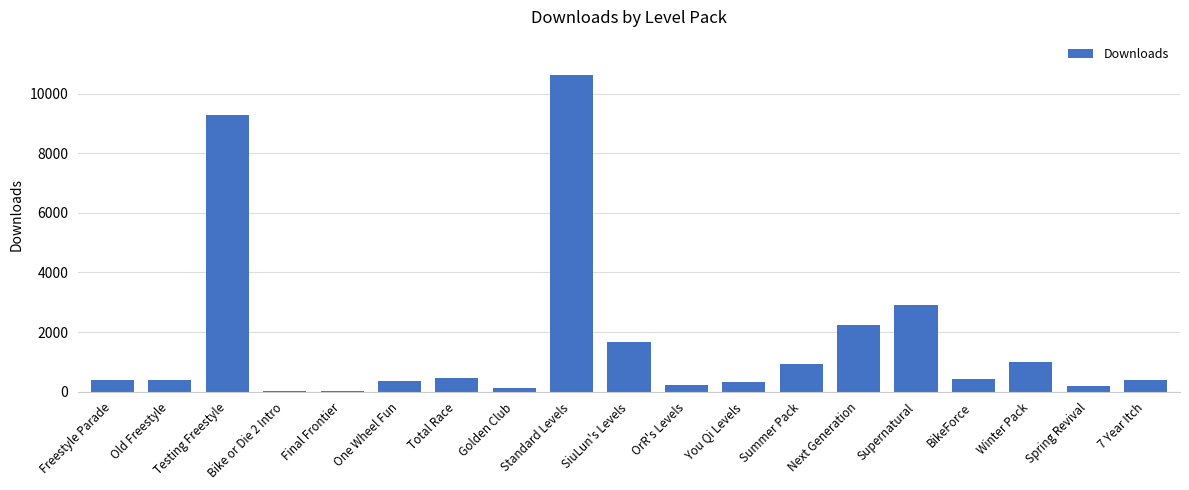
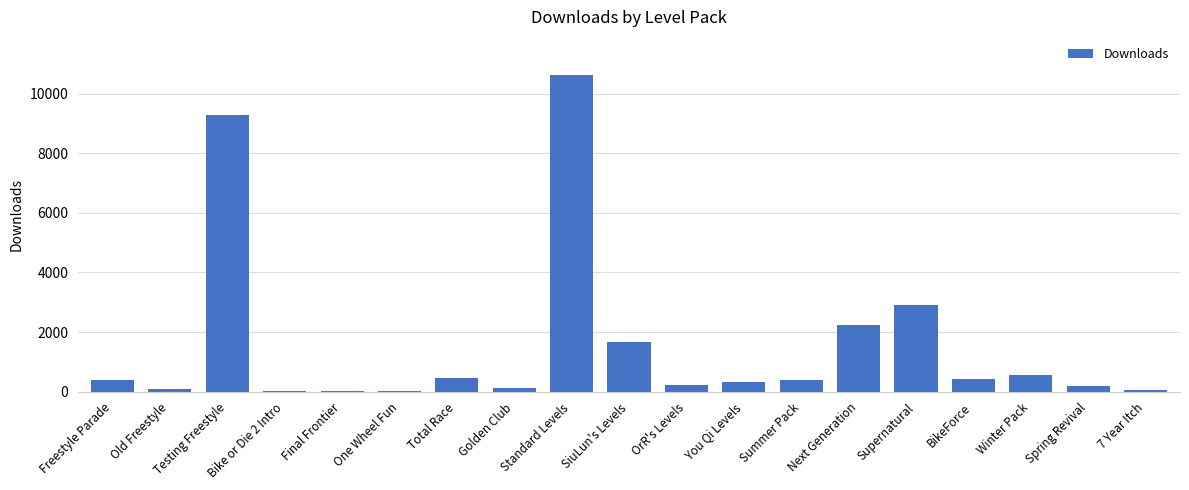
Old Freestyle: 400 -> 100
One Wheel Fun: 400 -> 0
Summer Pack: 900 -> 400
Winter Pack: 1000 -> 600
7 Year Itch: 400 -> 100
